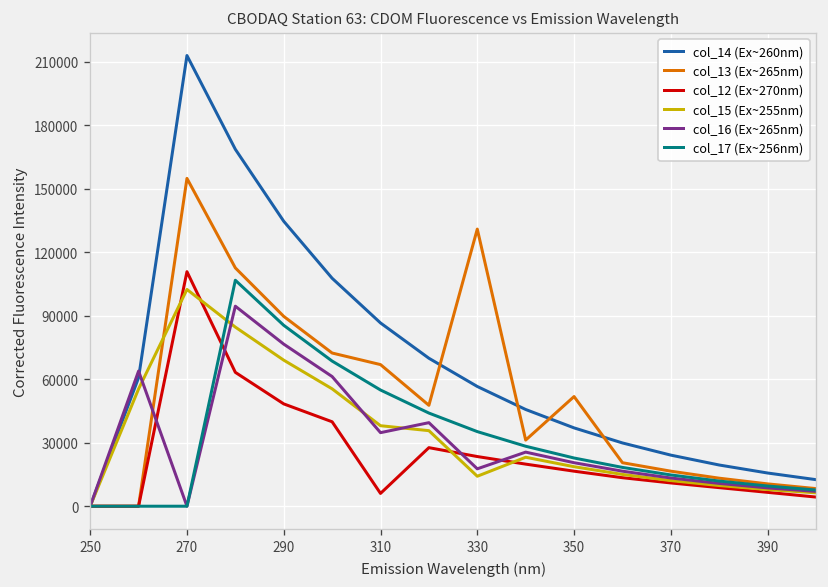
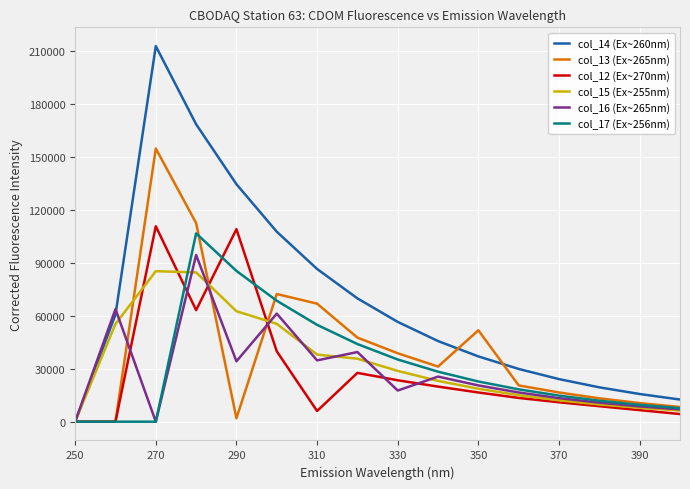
col_15 (Ex~255nm), 270: 102000 -> 85000
col_13 (Ex~265nm), 290: 90000 -> 2000
col_12 (Ex~270nm), 290: 48000 -> 109000
col_15 (Ex~255nm), 290: 69000 -> 63000
col_16 (Ex~265nm), 290: 77000 -> 34000
col_13 (Ex~265nm), 330: 131000 -> 39000
col_15 (Ex~255nm), 330: 14000 -> 29000
